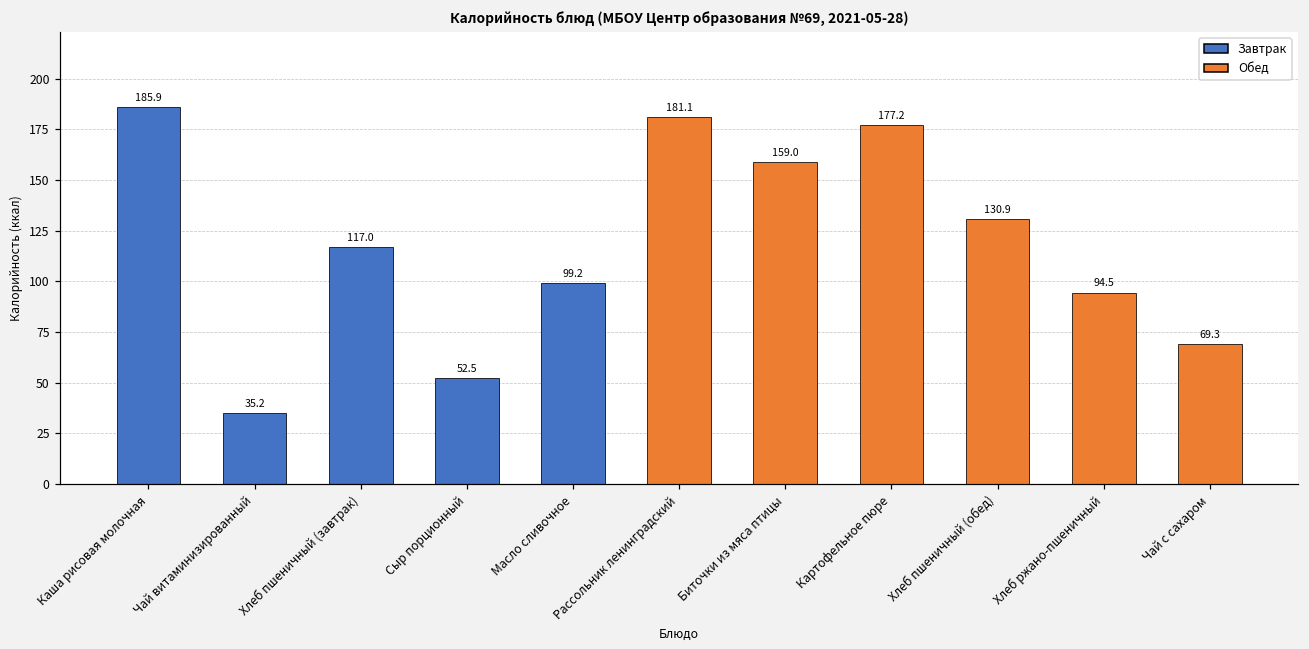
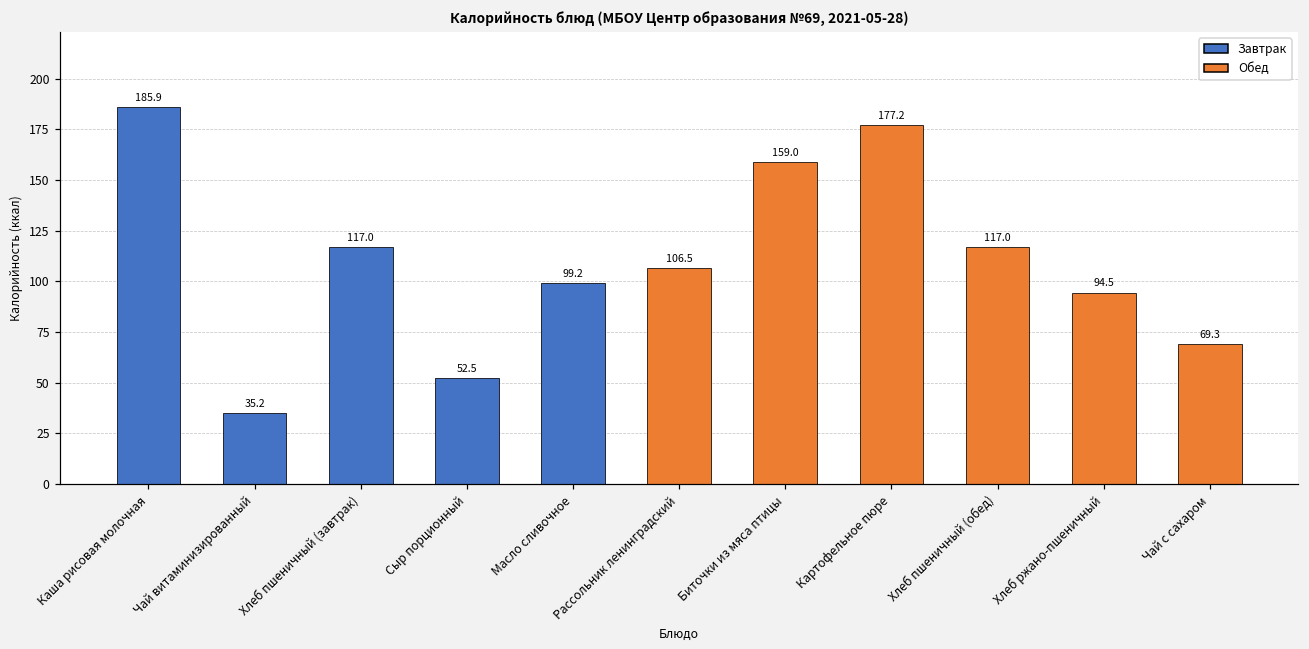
Рассольник ленинградский: 181.1 -> 106.5
Хлеб пшеничный (обед): 130.9 -> 117.0
